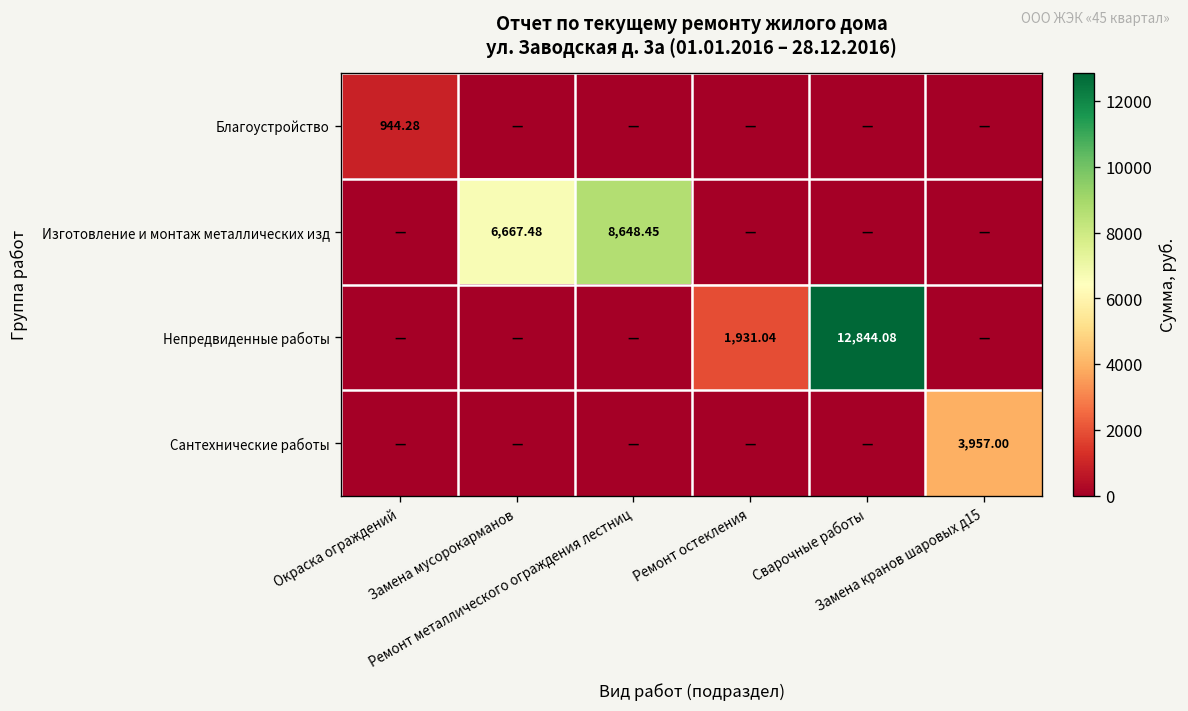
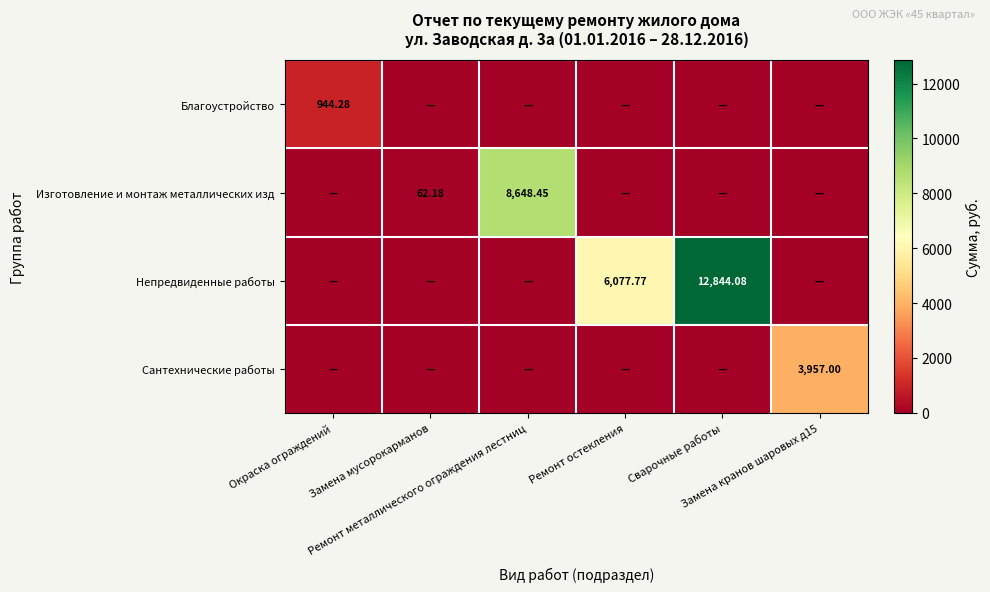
Изготовление и монтаж металлических изд, Замена мусорокарманов: 6,667.48 -> 62.18
Непредвиденные работы, Ремонт остекления: 1,931.04 -> 6,077.77
